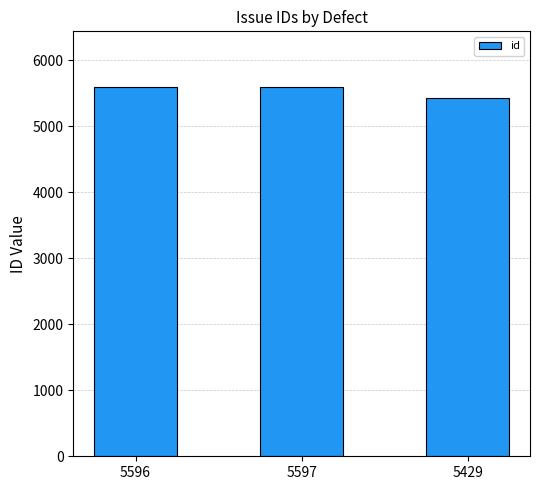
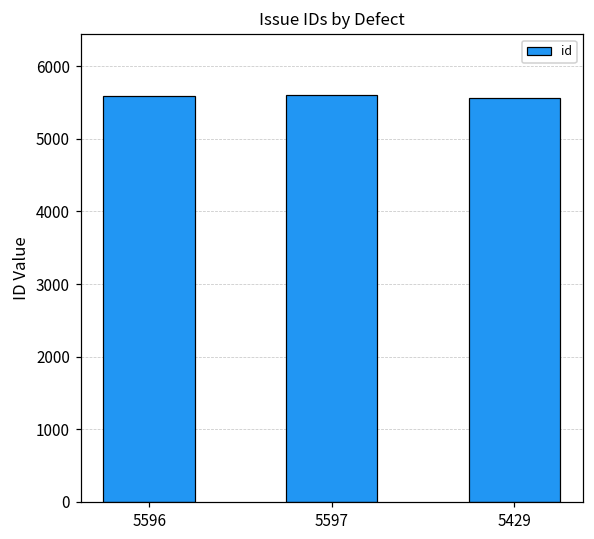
5429: 5400 -> 5600
